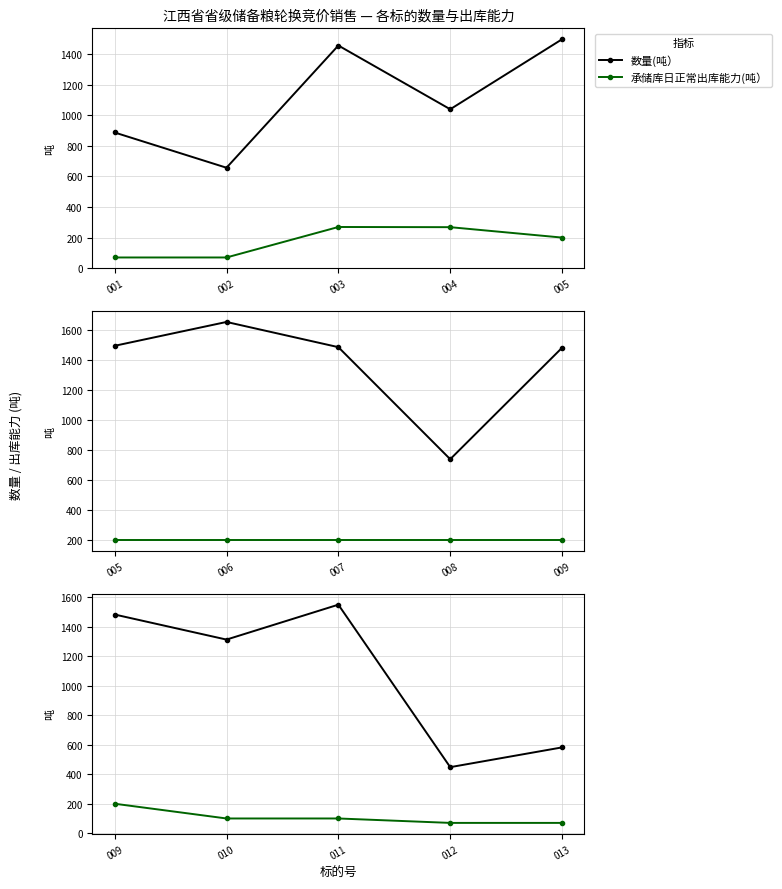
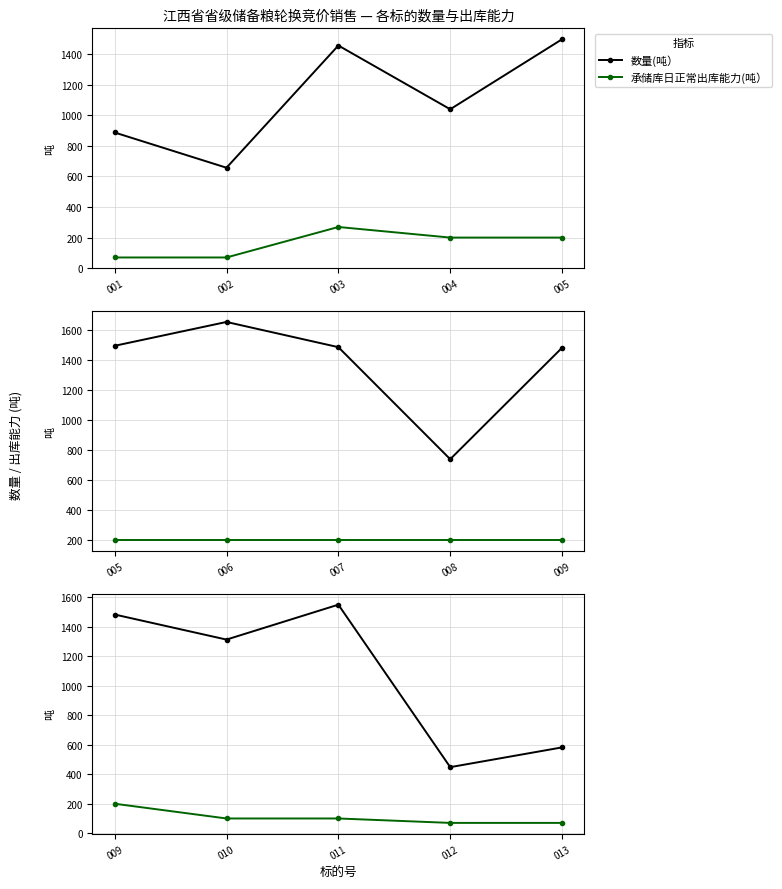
江西省省级储备粮轮换竞价销售 — 各标的数量与出库能力, 承储库日正常出库能力(吨）, 004: 270 -> 200
